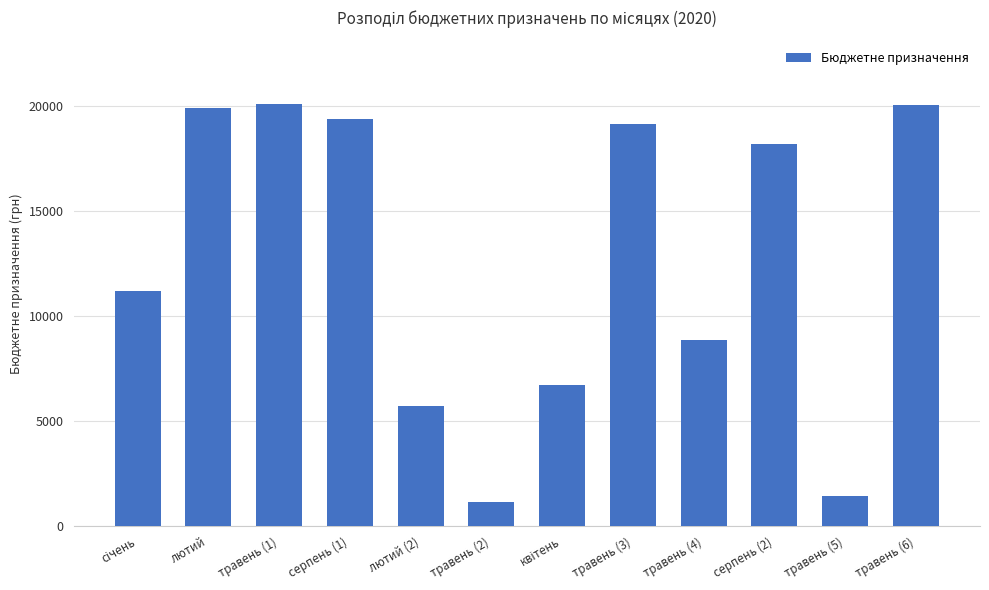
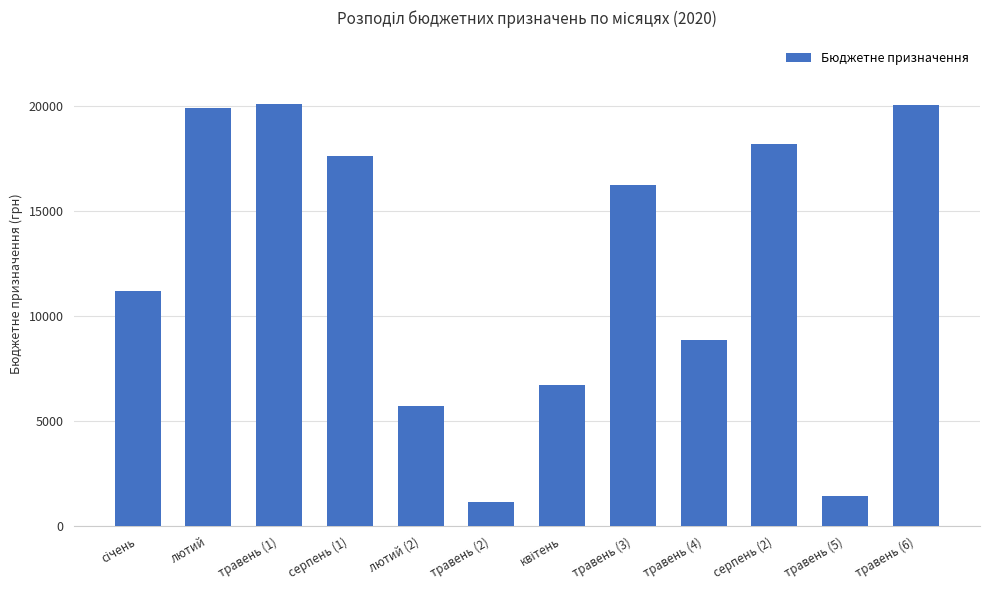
серпень (1): 19400 -> 17600
травень (3): 19100 -> 16300
